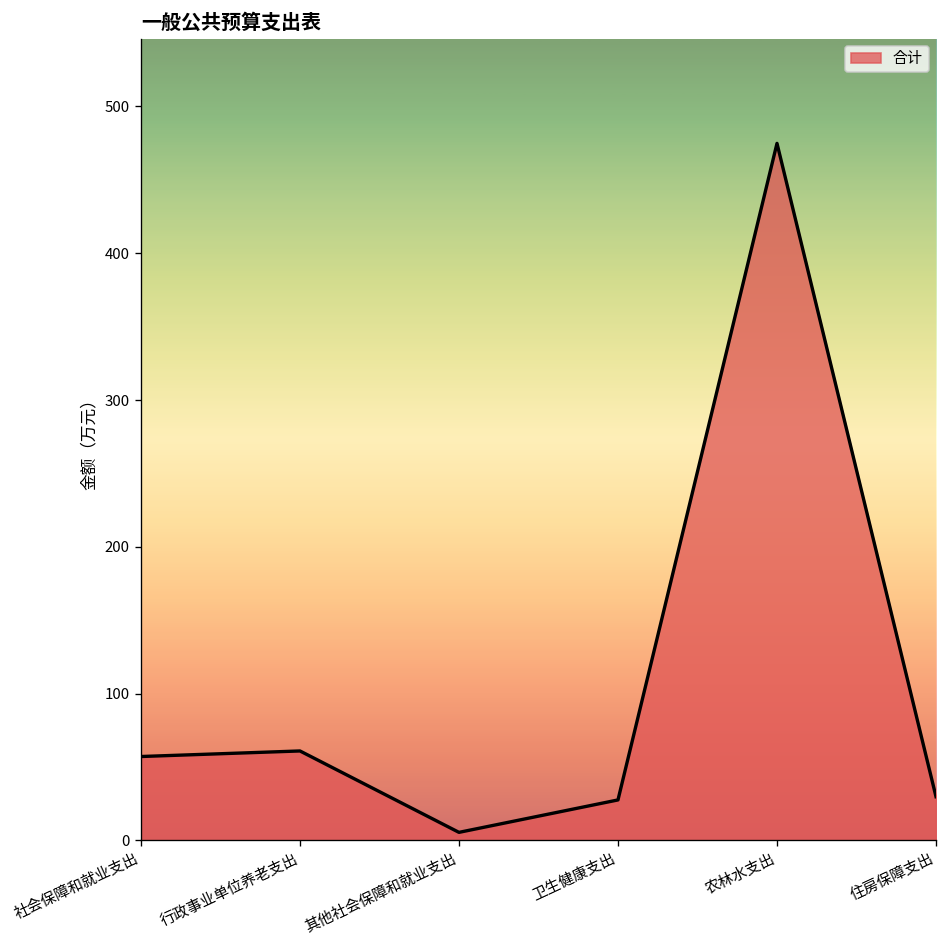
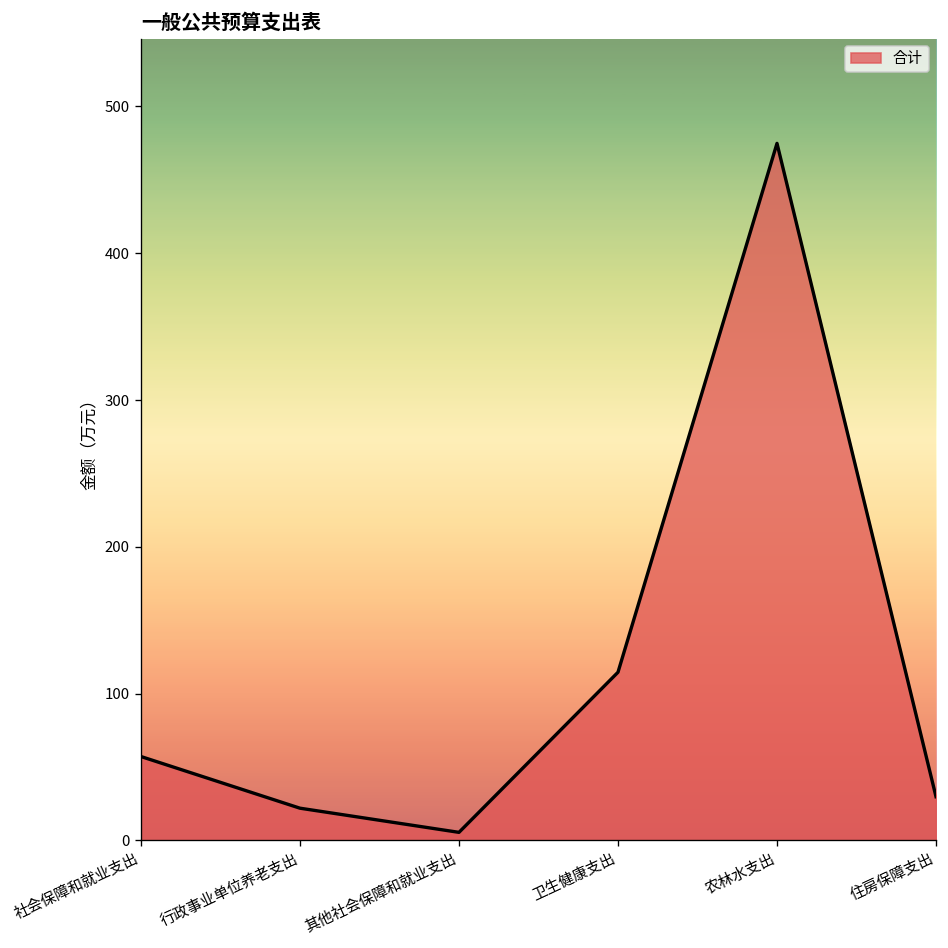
行政事业单位养老支出: 61 -> 22
卫生健康支出: 28 -> 115
